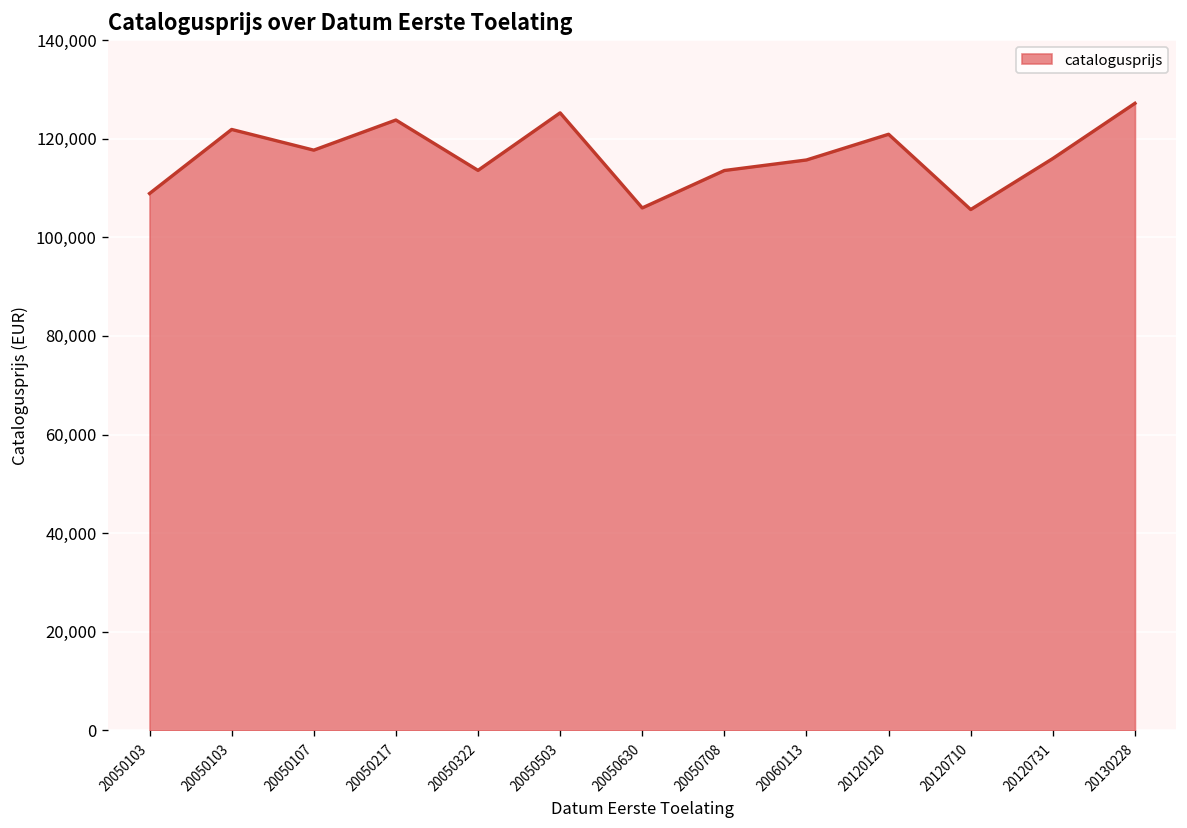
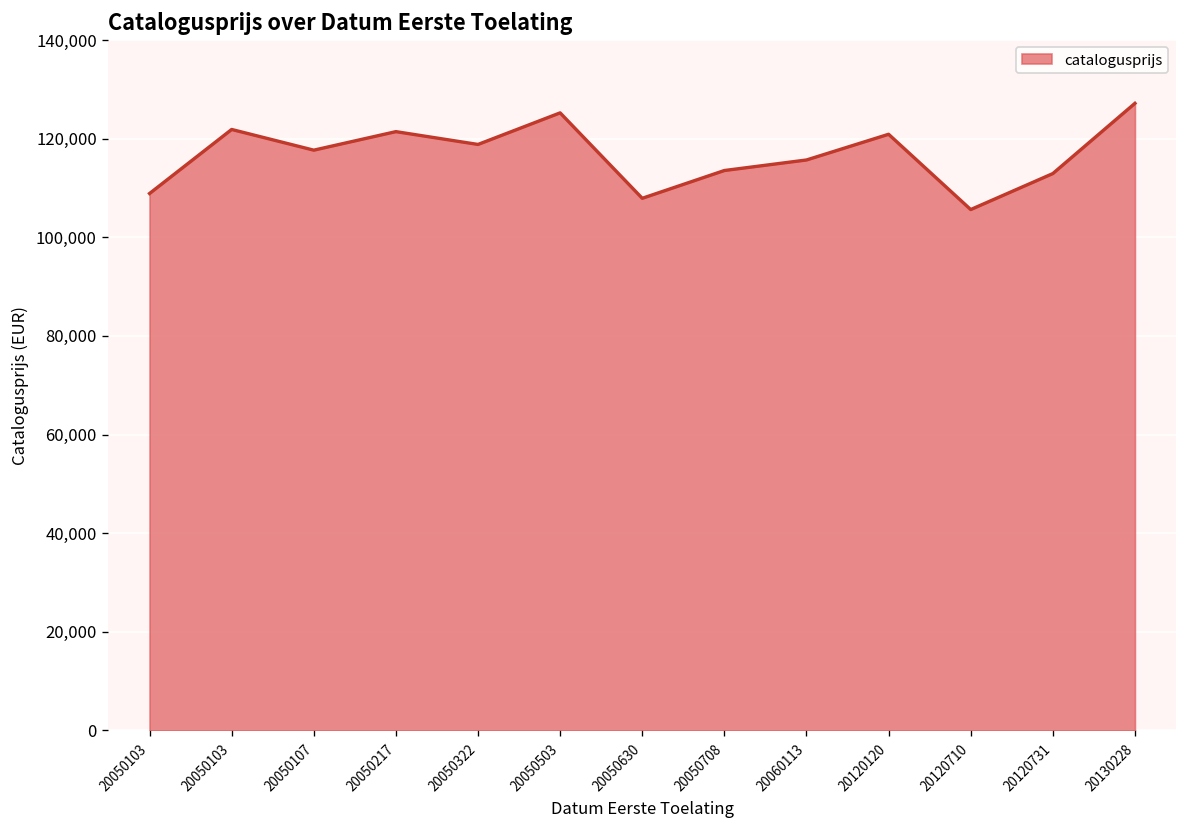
20050217: 124,000 -> 121,000
20050322: 114,000 -> 119,000
20050630: 106,000 -> 108,000
20120731: 116,000 -> 113,000
